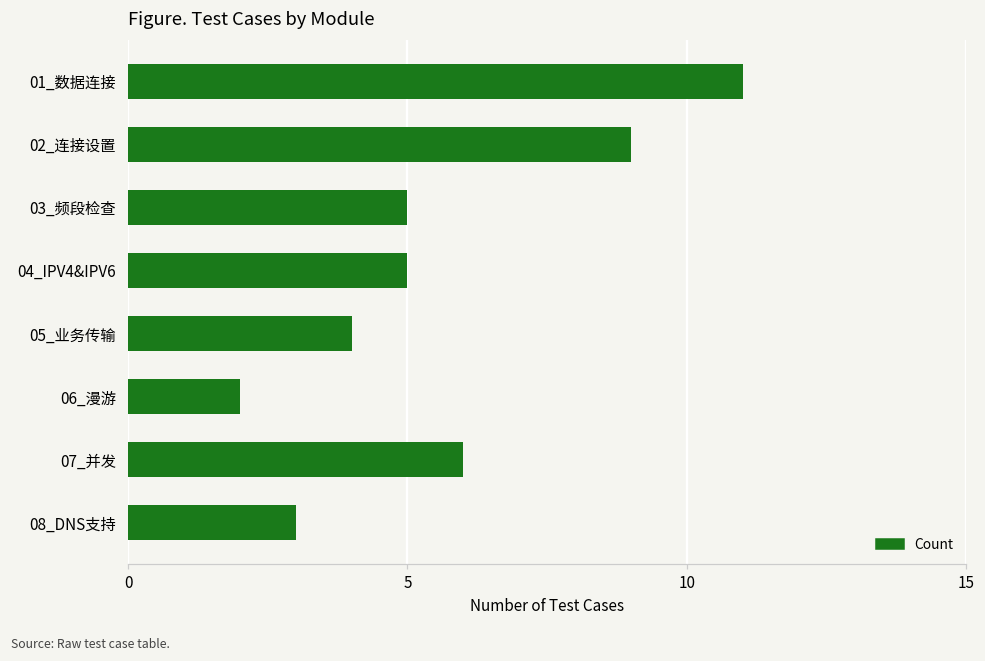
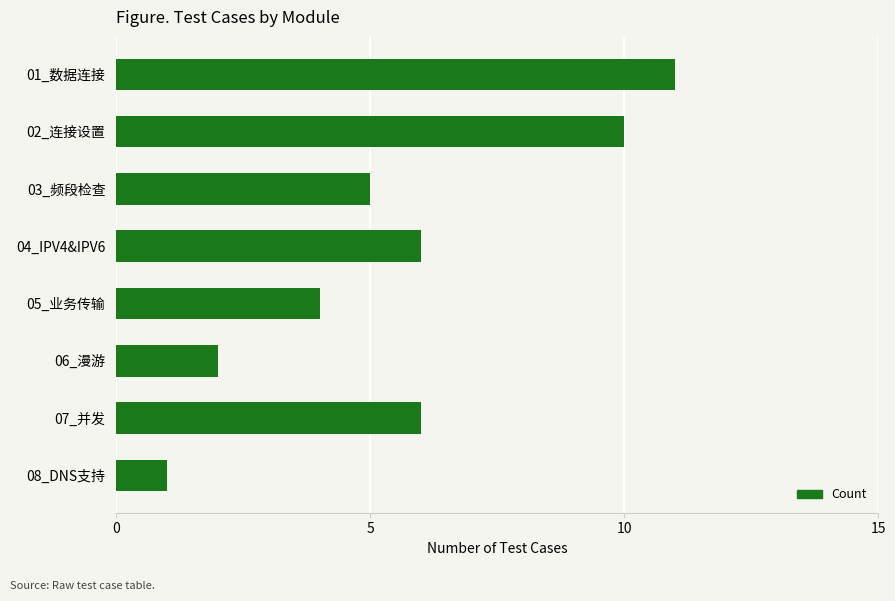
02_连接设置: 9 -> 10
04_IPV4&IPV6: 5 -> 6
08_DNS支持: 3 -> 1
